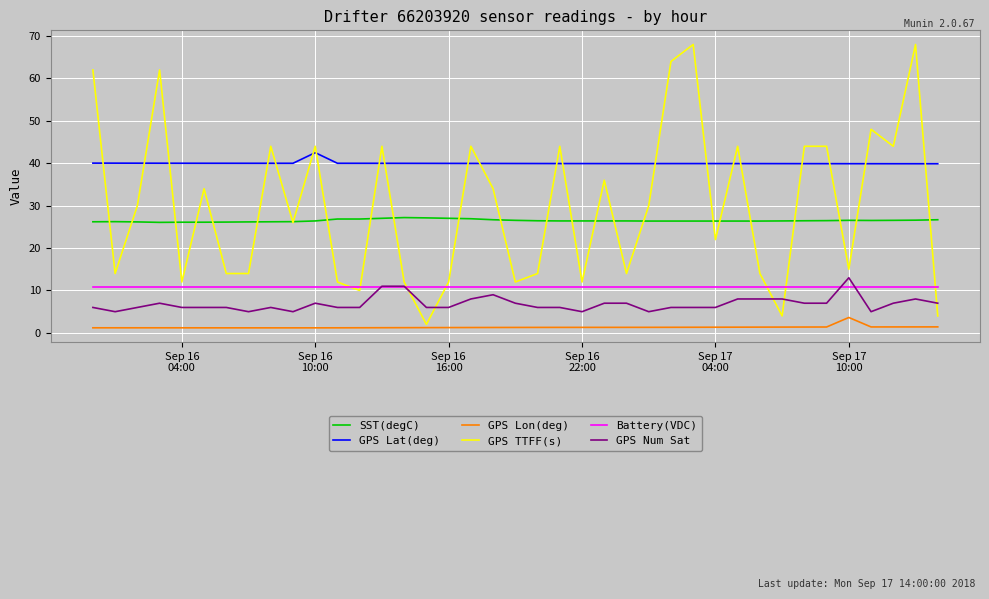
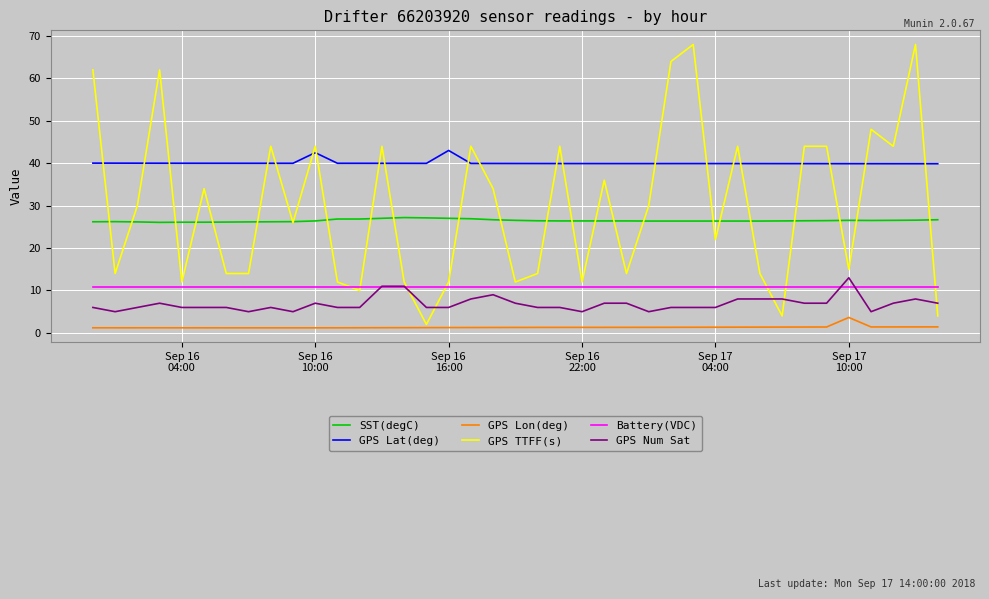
GPS Lat(deg), Sep 16 16:00: 40 -> 43
